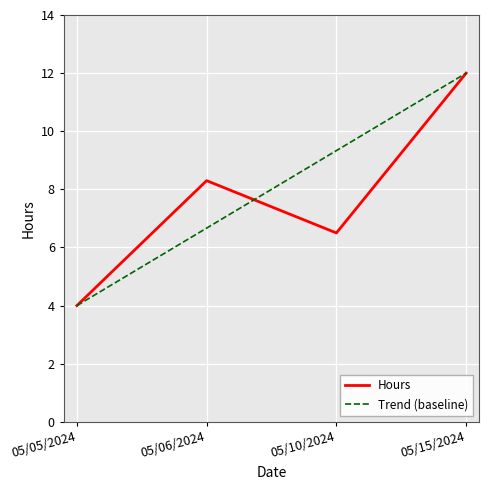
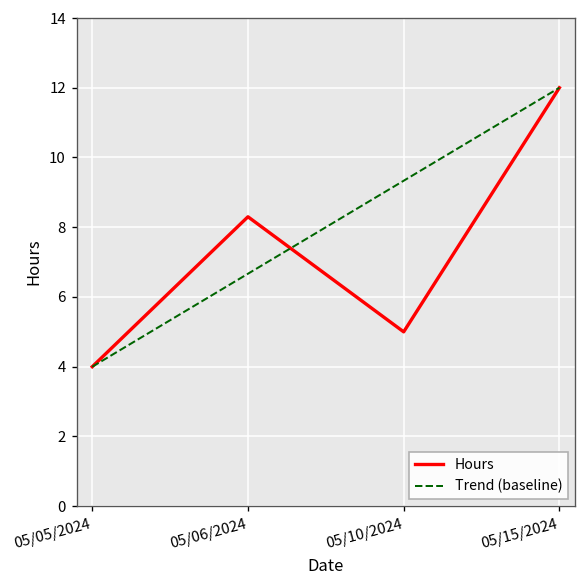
Hours, 05/10/2024: 6.5 -> 5.0
